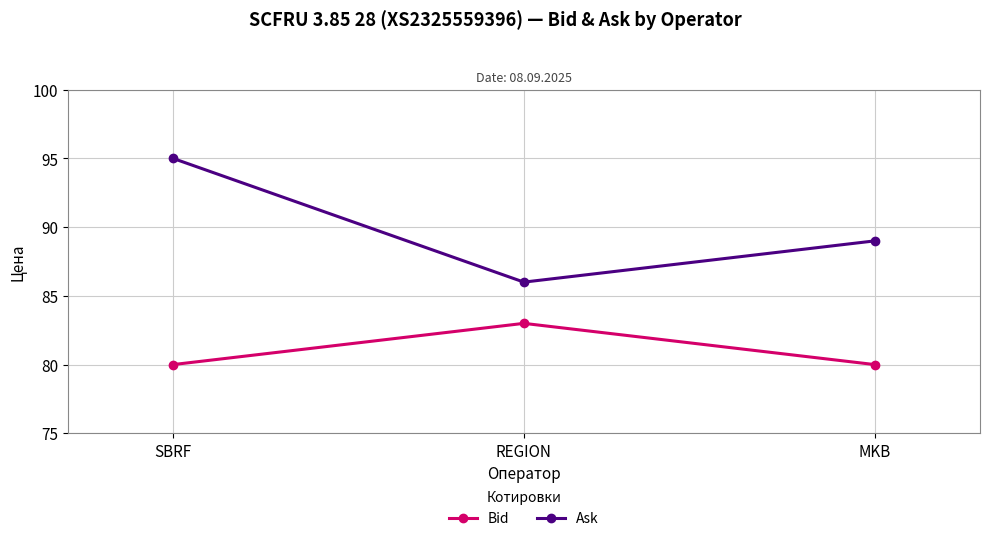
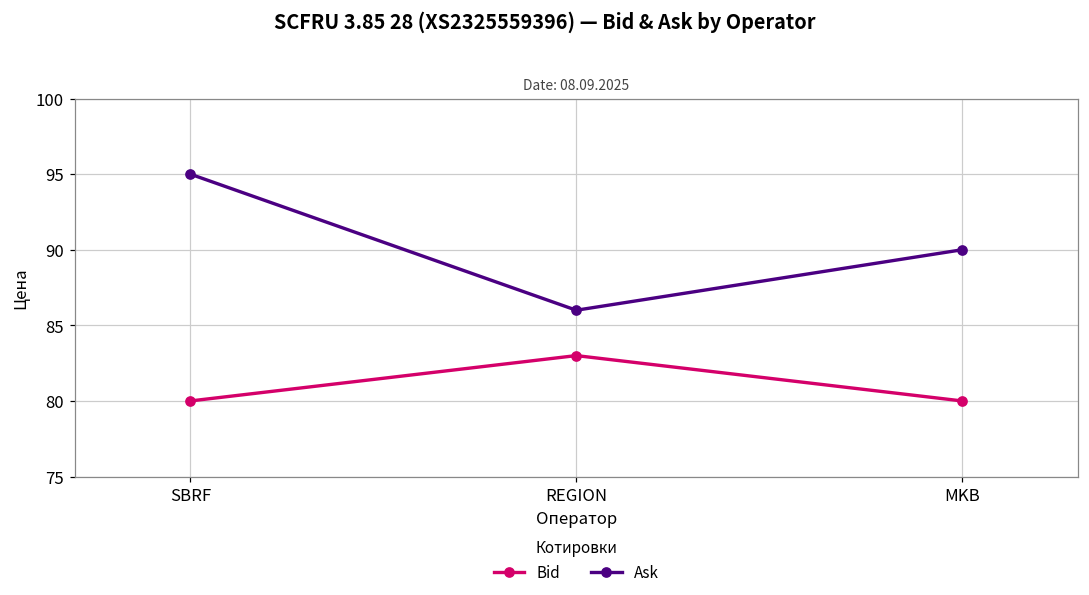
Ask, MKB: 89 -> 90
